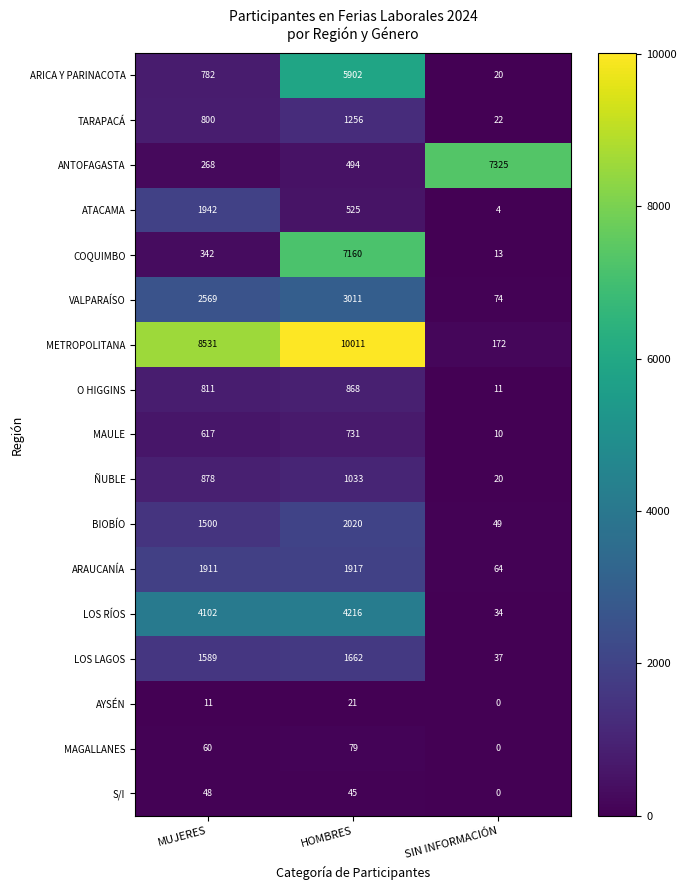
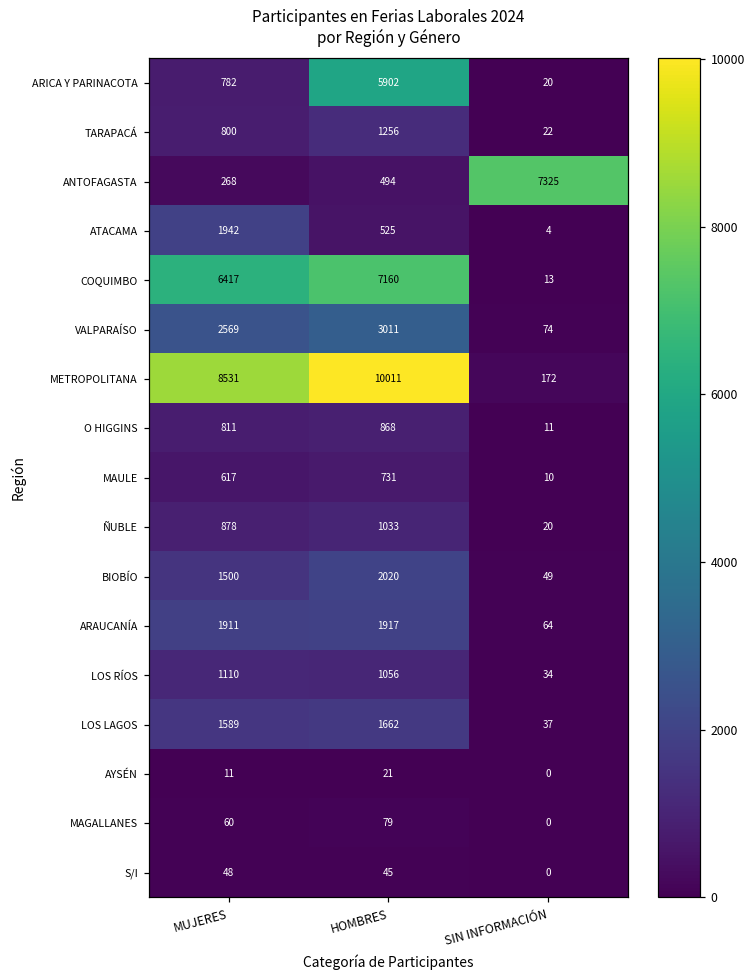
COQUIMBO, MUJERES: 342 -> 6417
LOS RÍOS, MUJERES: 4102 -> 1110
LOS RÍOS, HOMBRES: 4216 -> 1056
